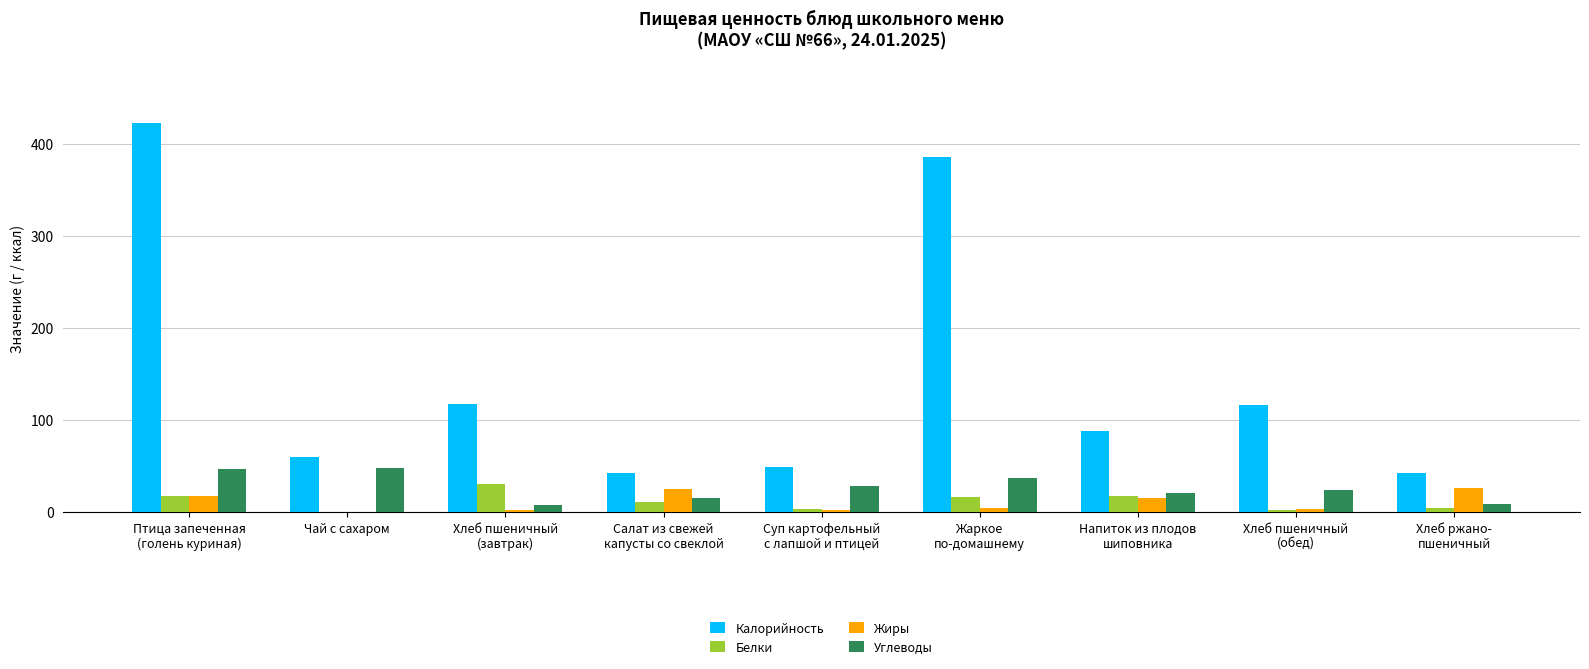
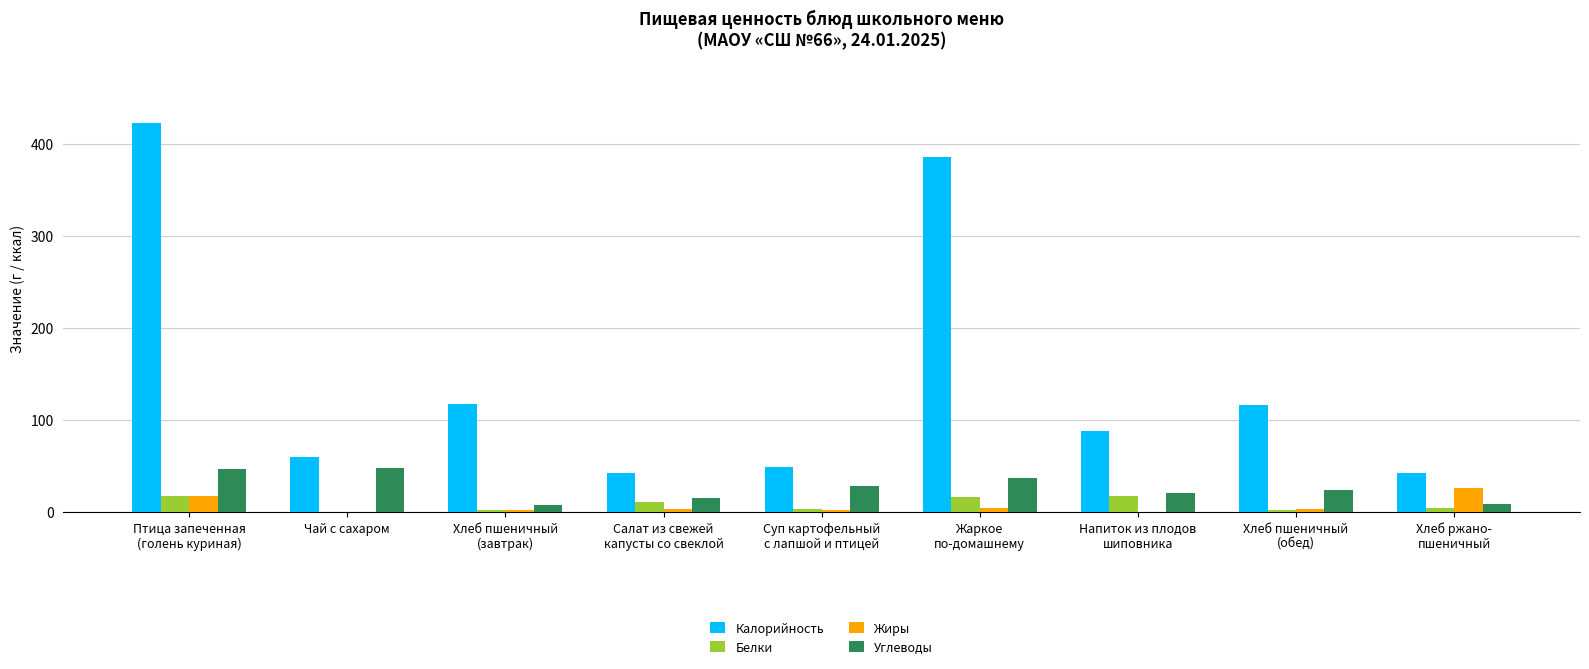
Белки, Хлеб пшеничный (завтрак): 30 -> 0
Жиры, Салат из свежей капусты со свеклой: 30 -> 0
Жиры, Напиток из плодов шиповника: 20 -> 0
